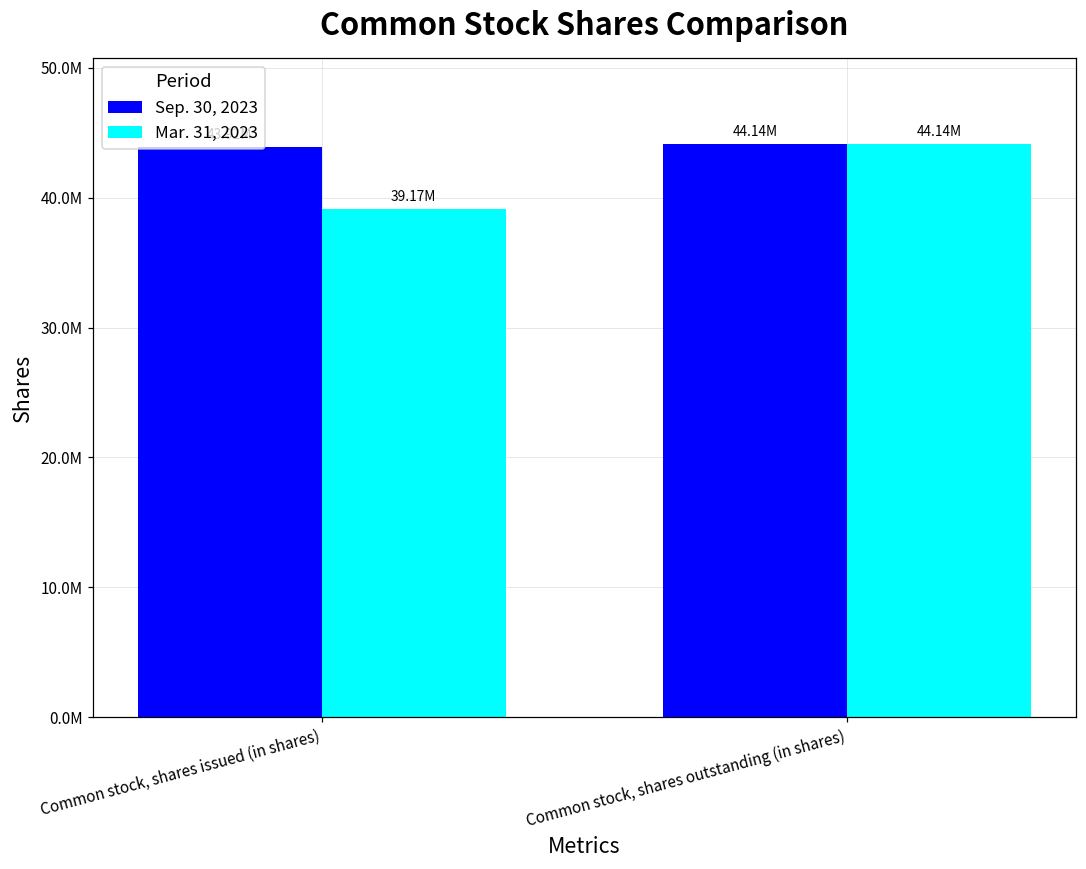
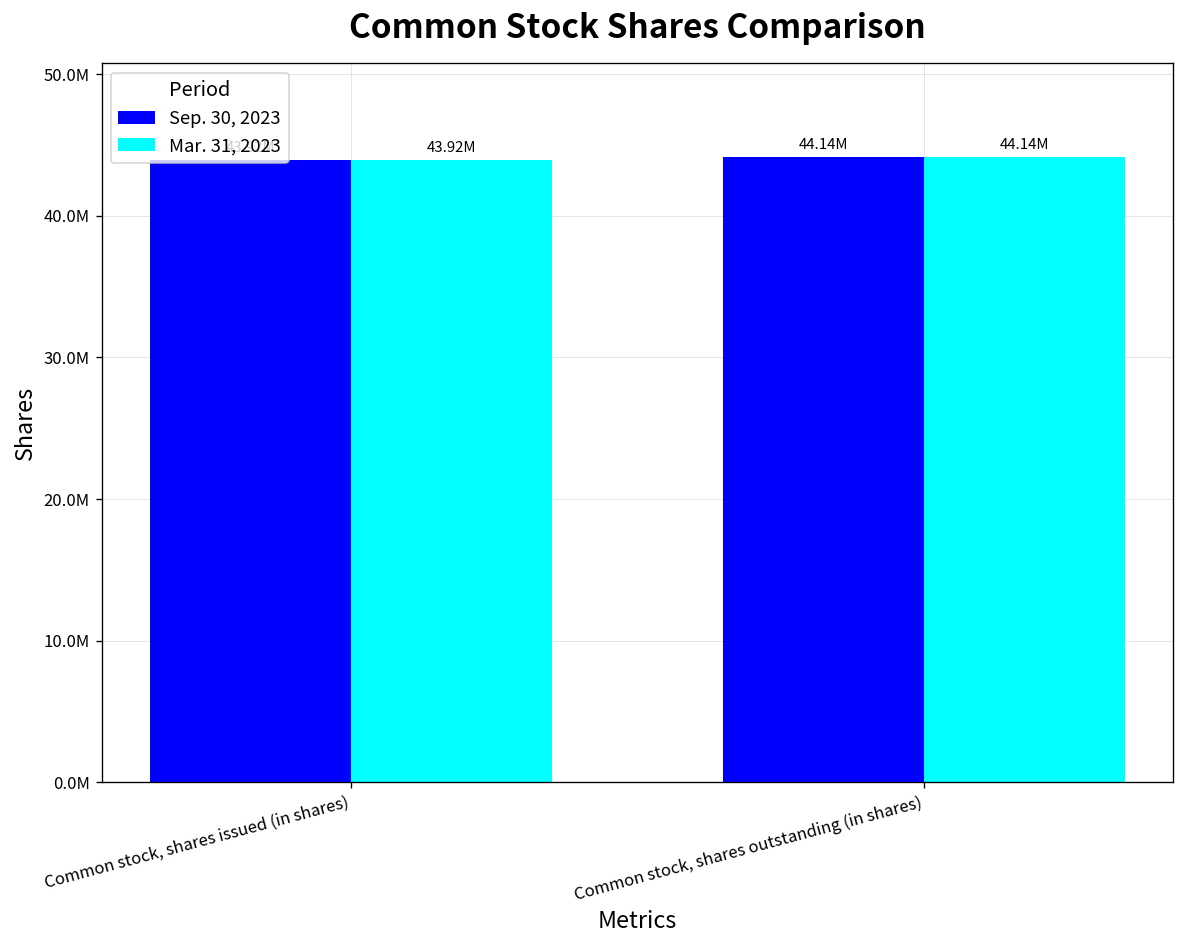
Mar. 31, 2023, Common stock, shares issued (in shares): 39.17M -> 43.92M
